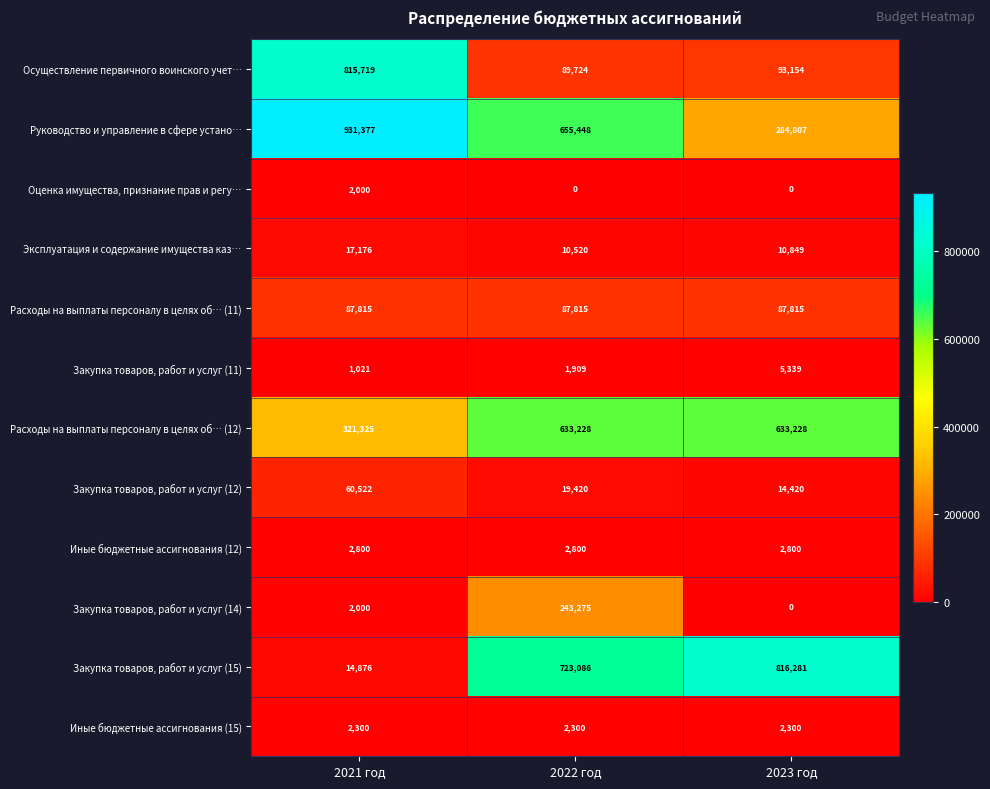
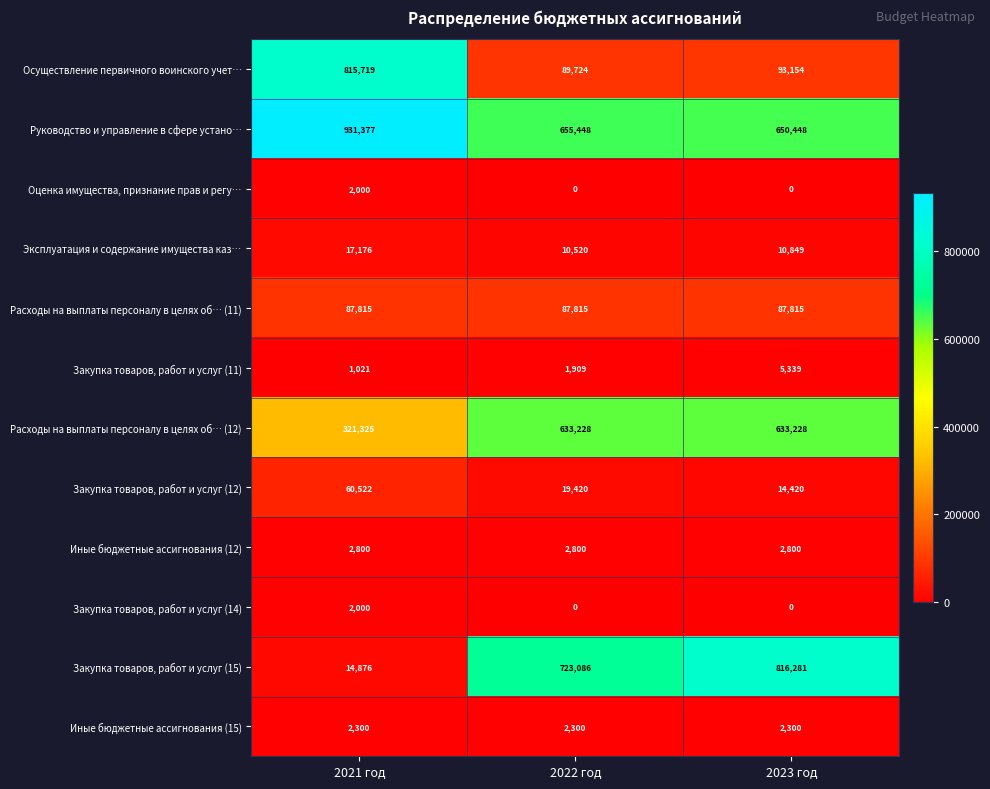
Руководство и управление в сфере устано…, 2023 год: 284,807 -> 650,448
Закупка товаров, работ и услуг (14), 2022 год: 243,275 -> 0
